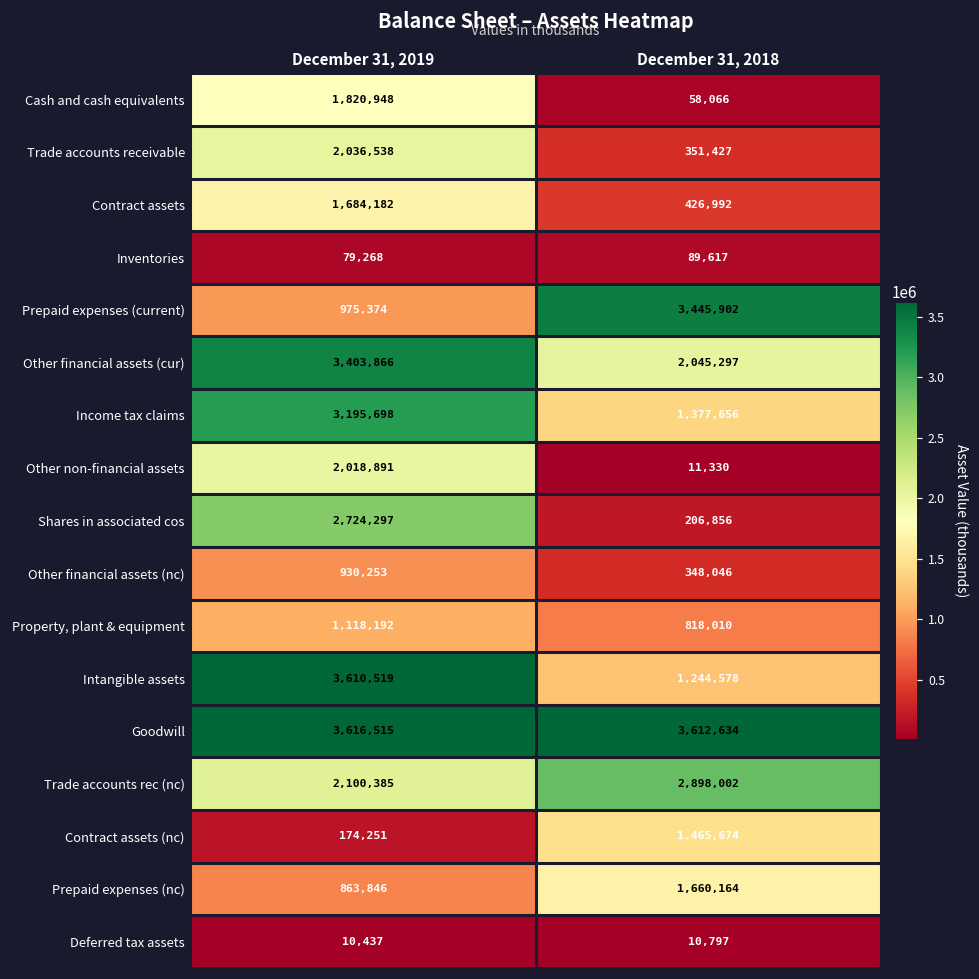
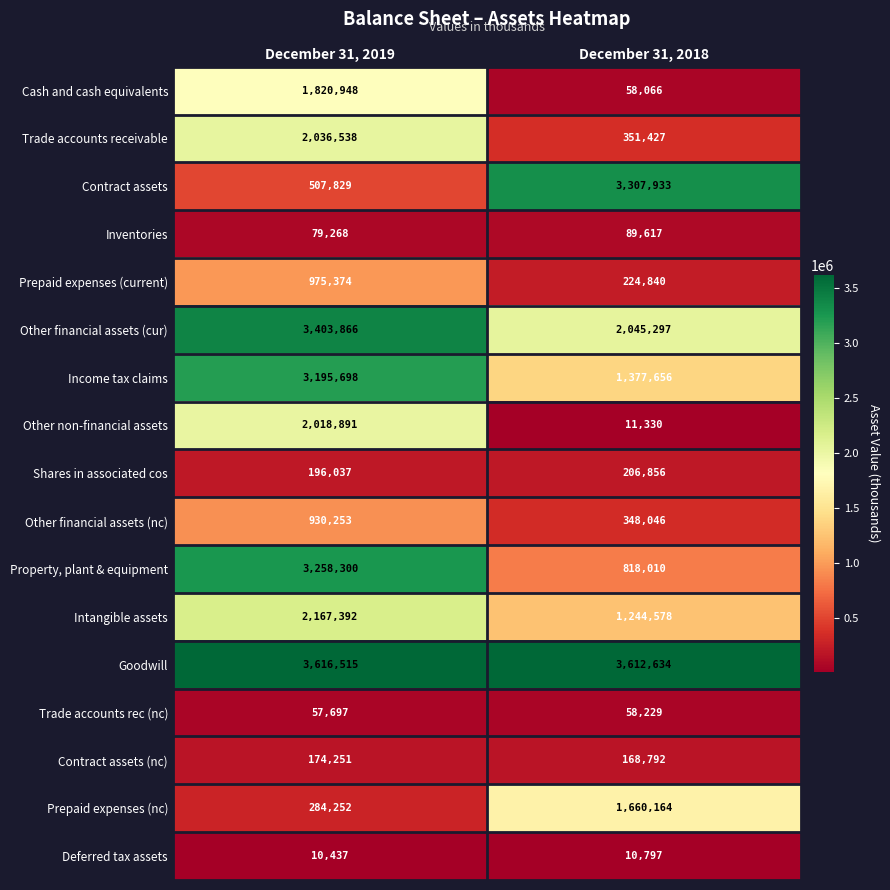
Contract assets, December 31, 2019: 1,684,182 -> 507,829
Contract assets, December 31, 2018: 426,992 -> 3,307,933
Prepaid expenses (current), December 31, 2018: 3,445,902 -> 224,840
Shares in associated cos, December 31, 2019: 2,724,297 -> 196,037
Property, plant & equipment, December 31, 2019: 1,118,192 -> 3,258,300
Intangible assets, December 31, 2019: 3,610,519 -> 2,167,392
Trade accounts rec (nc), December 31, 2019: 2,100,385 -> 57,697
Trade accounts rec (nc), December 31, 2018: 2,898,002 -> 58,229
Contract assets (nc), December 31, 2018: 1,465,674 -> 168,792
Prepaid expenses (nc), December 31, 2019: 863,846 -> 284,252
